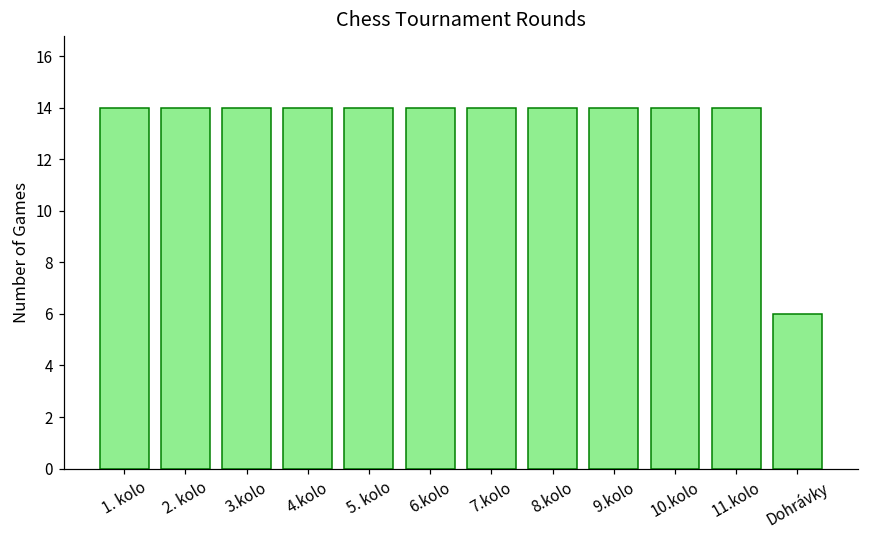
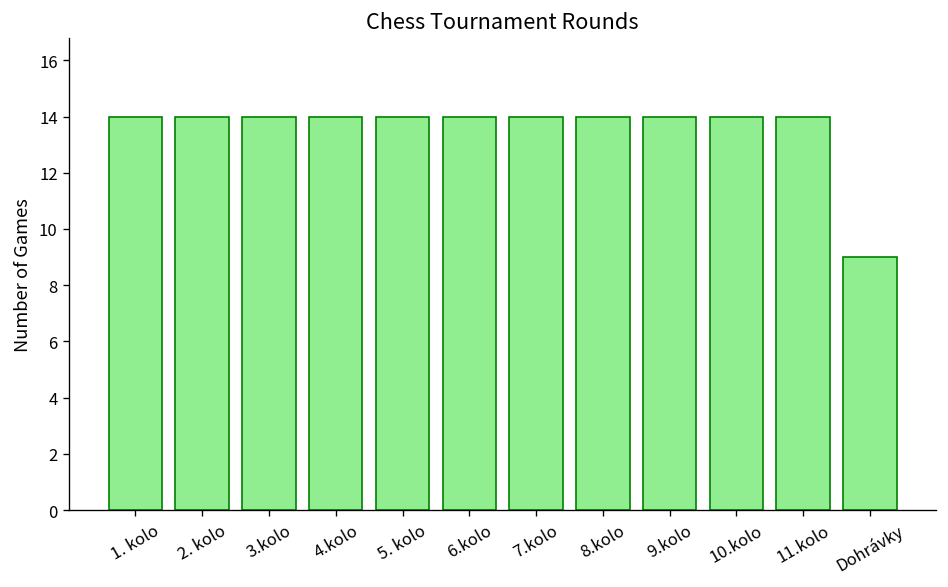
Dohrávky: 6 -> 9
